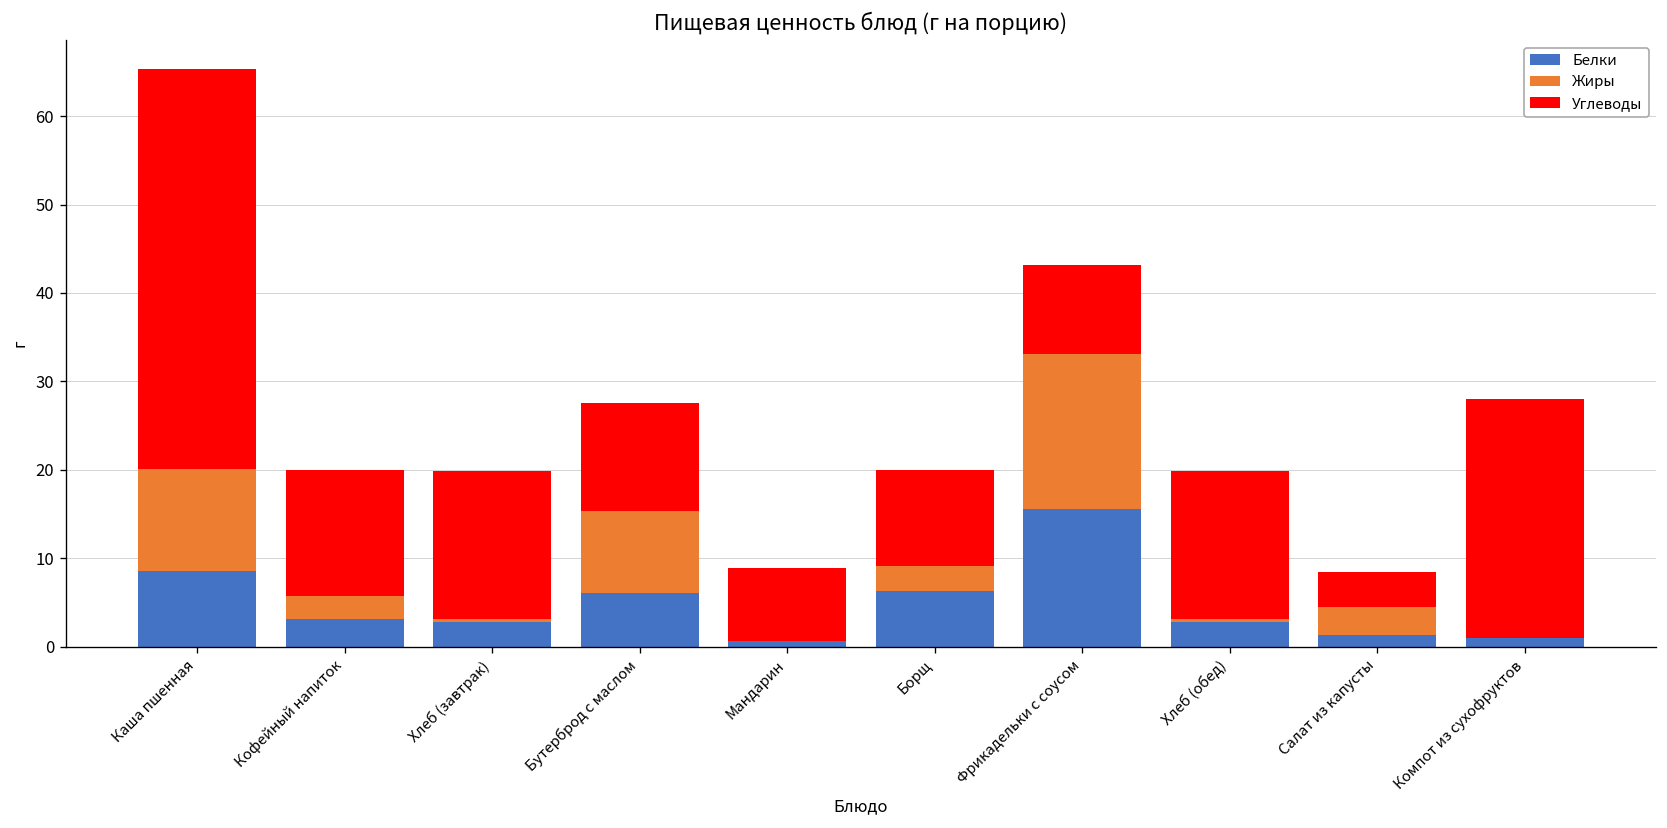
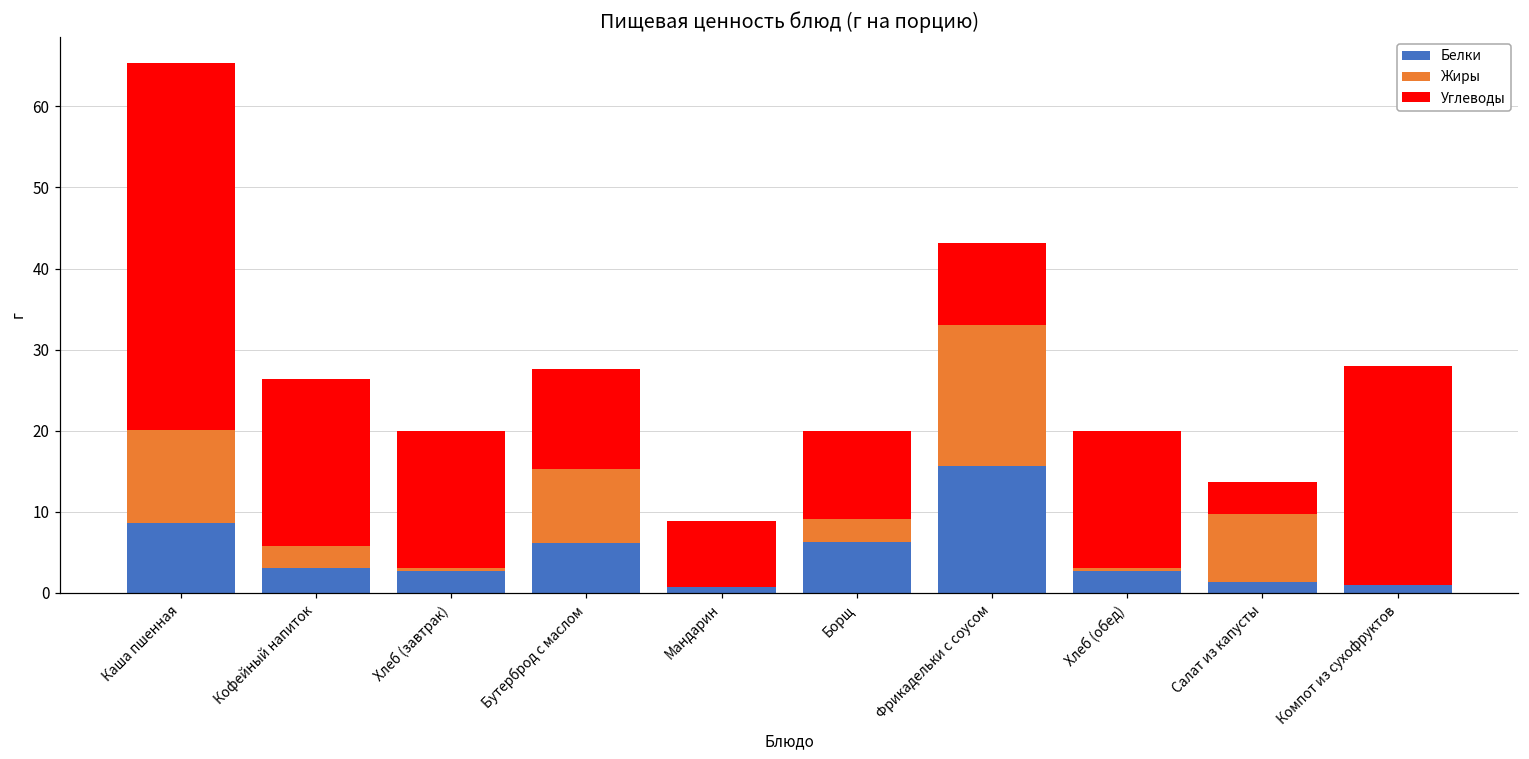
Углеводы, Кофейный напиток: 14 -> 21
Жиры, Салат из капусты: 3 -> 8
